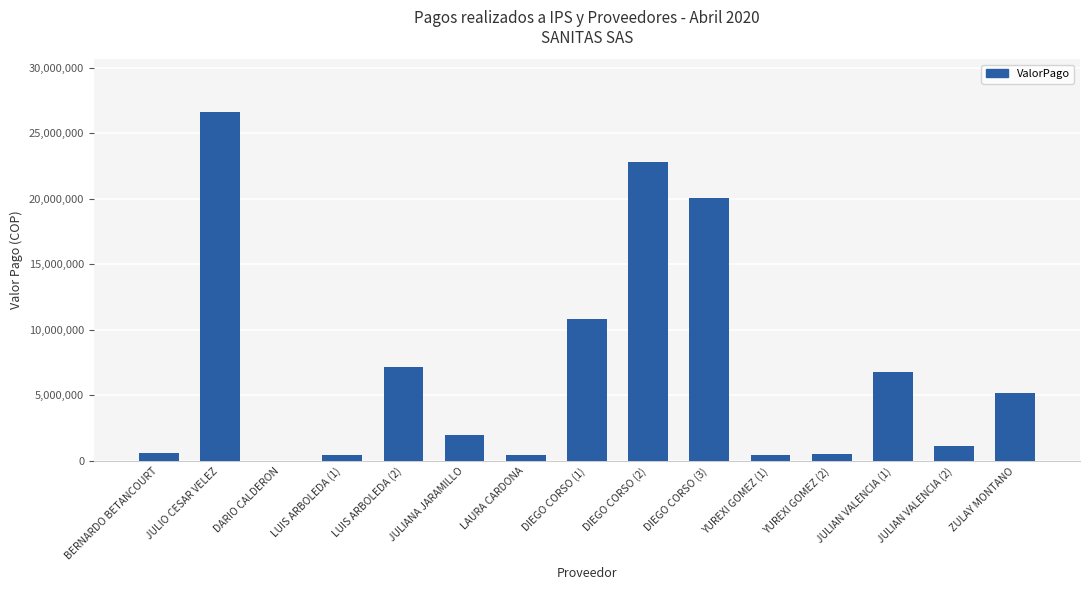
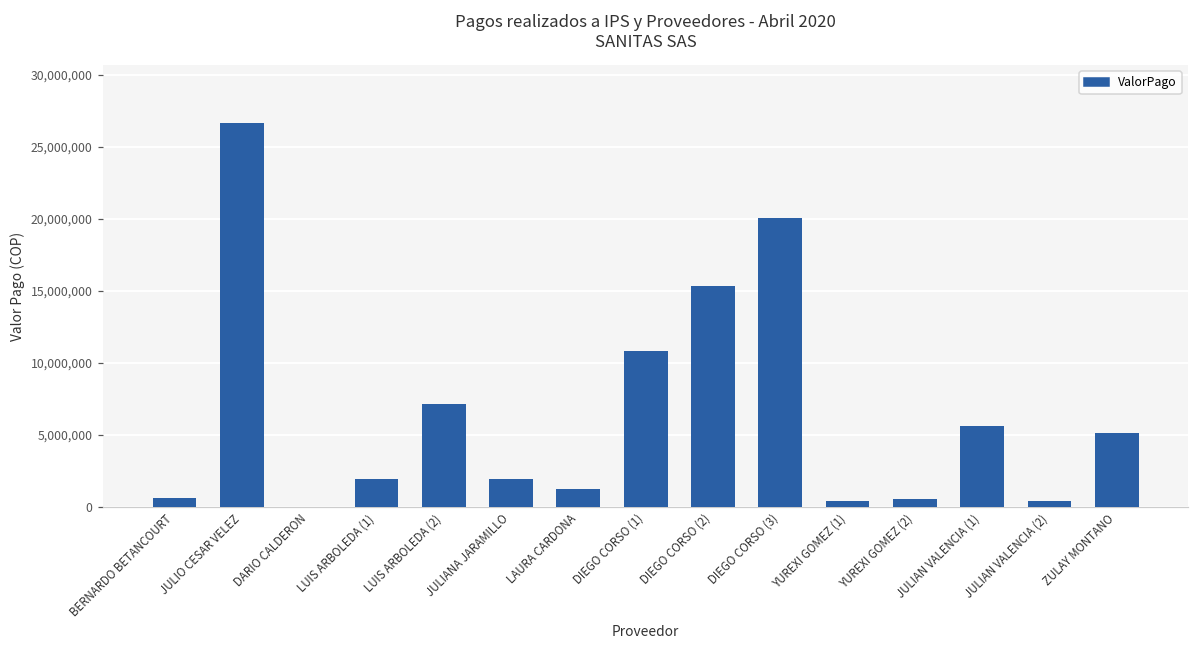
LUIS ARBOLEDA (1): 500,000 -> 1,900,000
LAURA CARDONA: 500,000 -> 1,200,000
DIEGO CORSO (2): 22,800,000 -> 15,300,000
JULIAN VALENCIA (1): 6,800,000 -> 5,600,000
JULIAN VALENCIA (2): 1,100,000 -> 500,000
